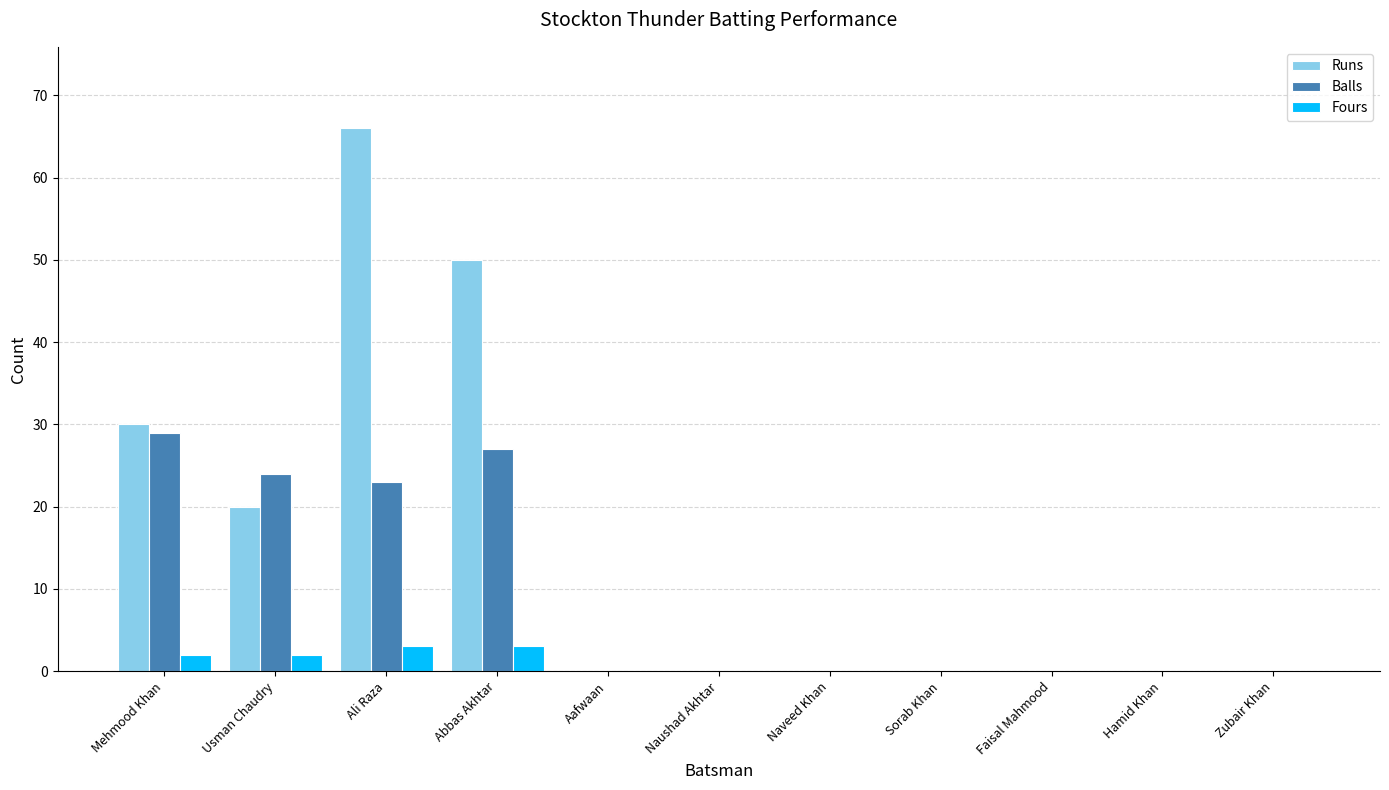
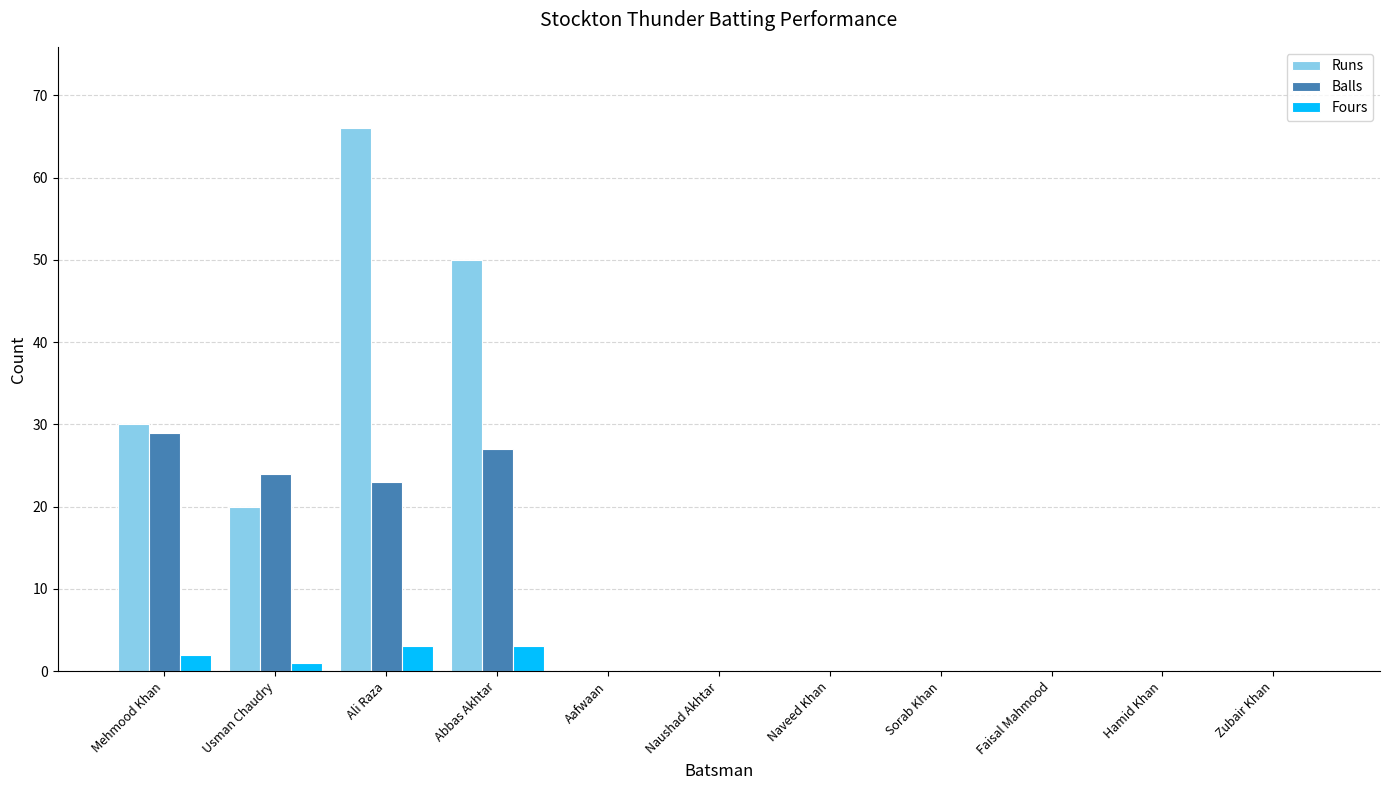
Fours, Usman Chaudry: 2 -> 1
